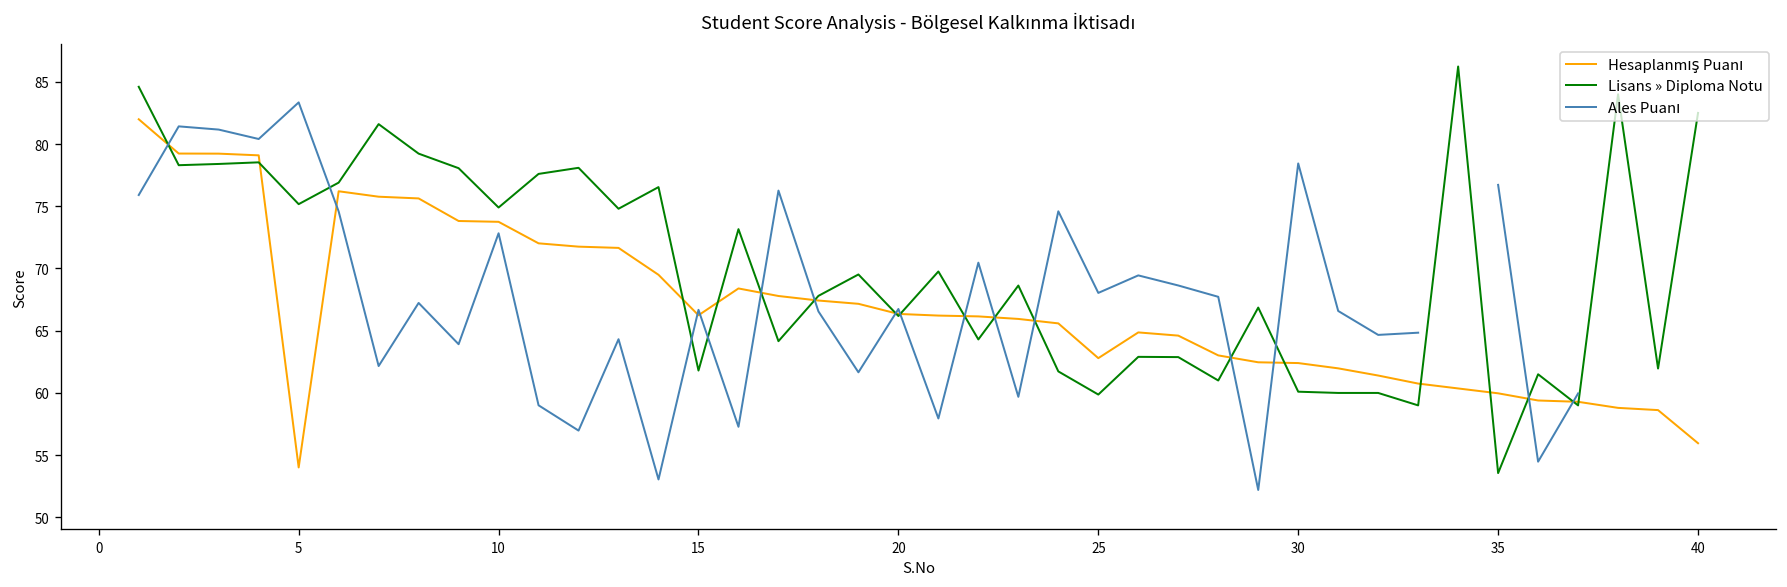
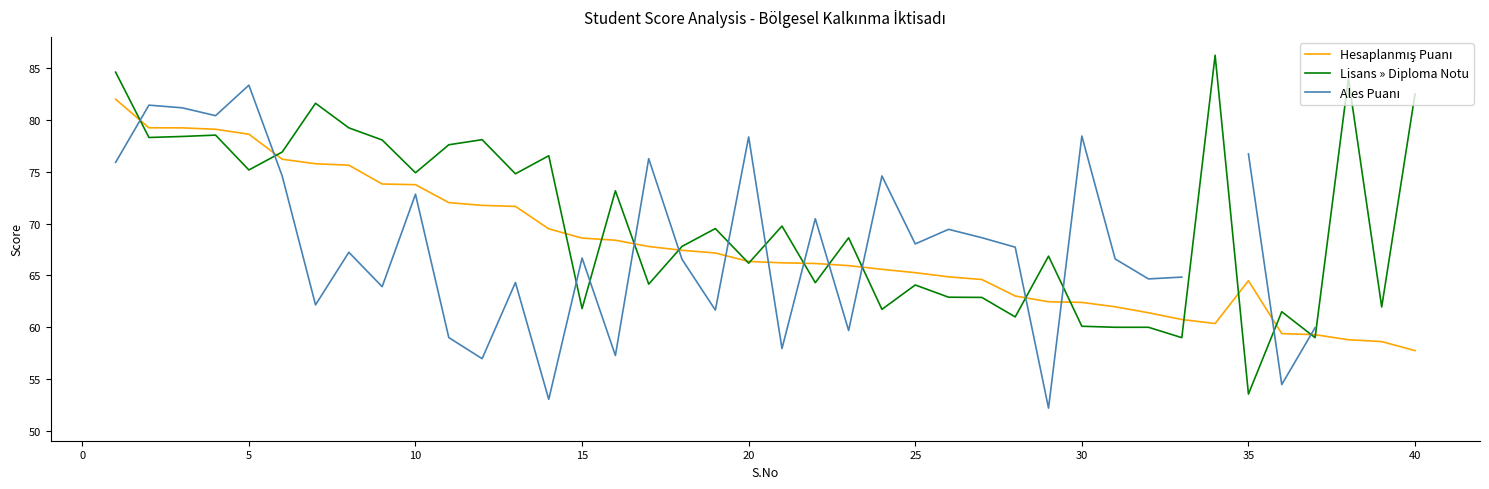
Hesaplanmış Puanı, 5: 54.0 -> 78.6
Hesaplanmış Puanı, 15: 66.2 -> 68.6
Ales Puanı, 20: 66.7 -> 78.4
Hesaplanmış Puanı, 25: 62.8 -> 65.3
Lisans » Diploma Notu, 25: 59.9 -> 64.1
Hesaplanmış Puanı, 35: 60.0 -> 64.5
Hesaplanmış Puanı, 40: 56.0 -> 57.8
